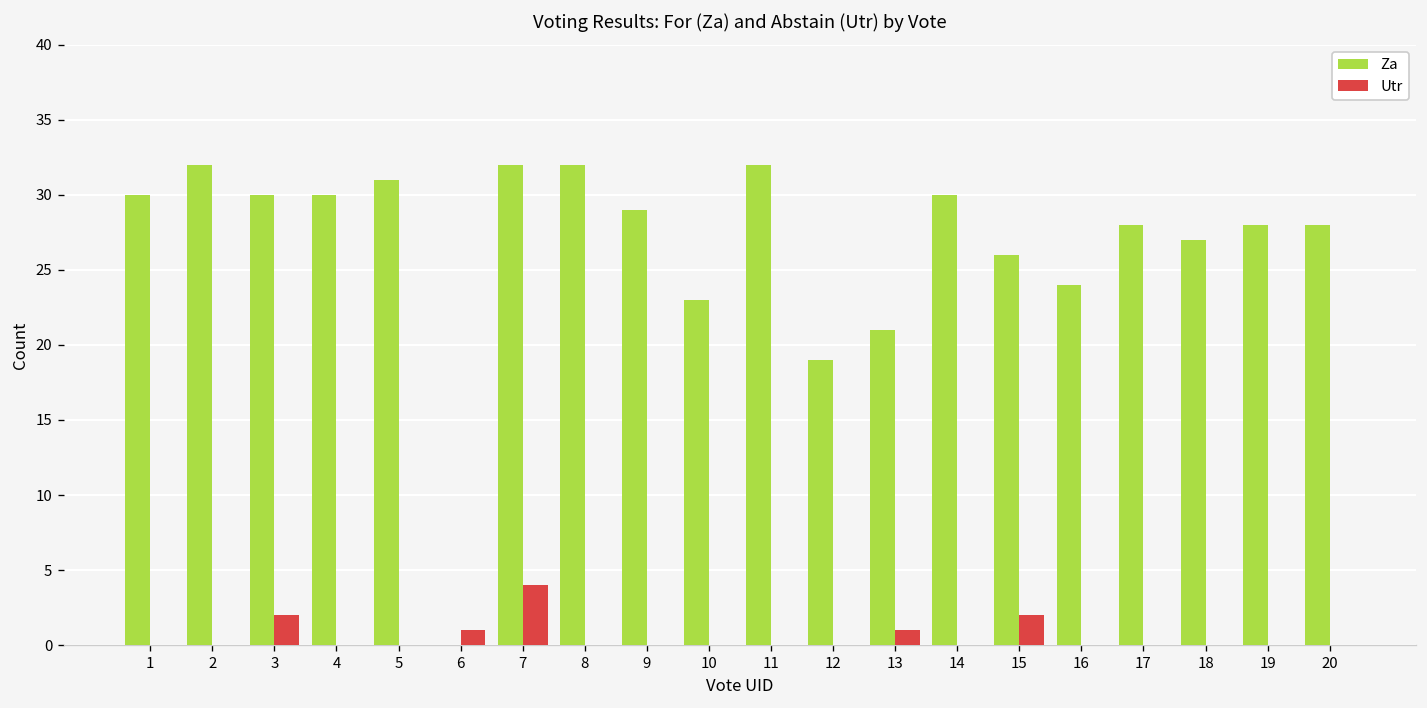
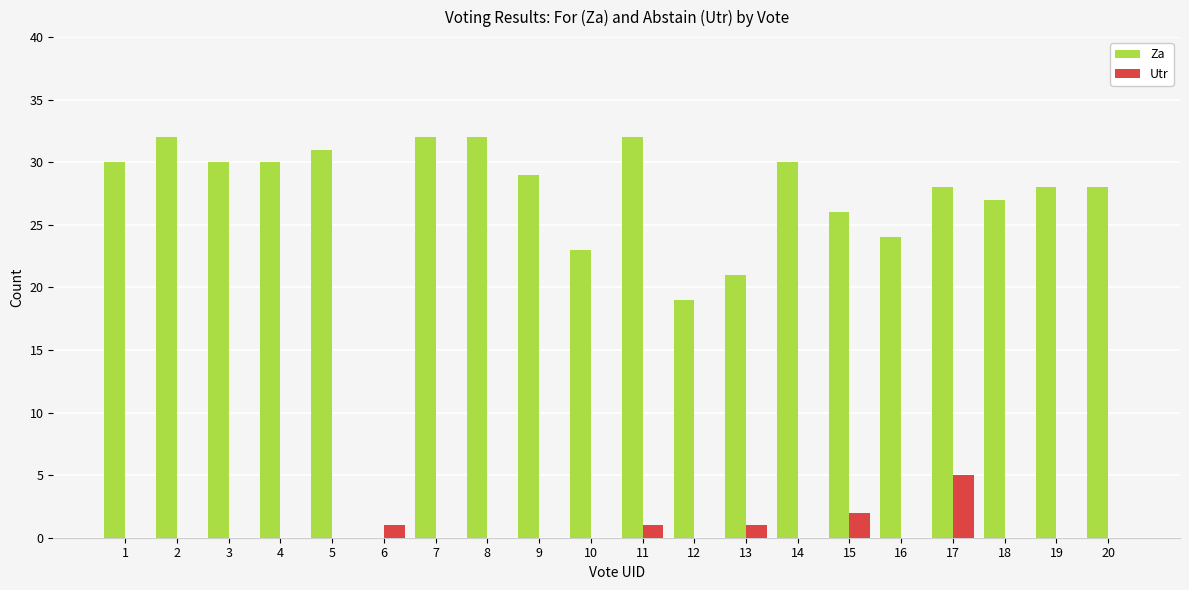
Utr, 3: 2 -> 0
Utr, 7: 4 -> 0
Utr, 11: 0 -> 1
Utr, 17: 0 -> 5
